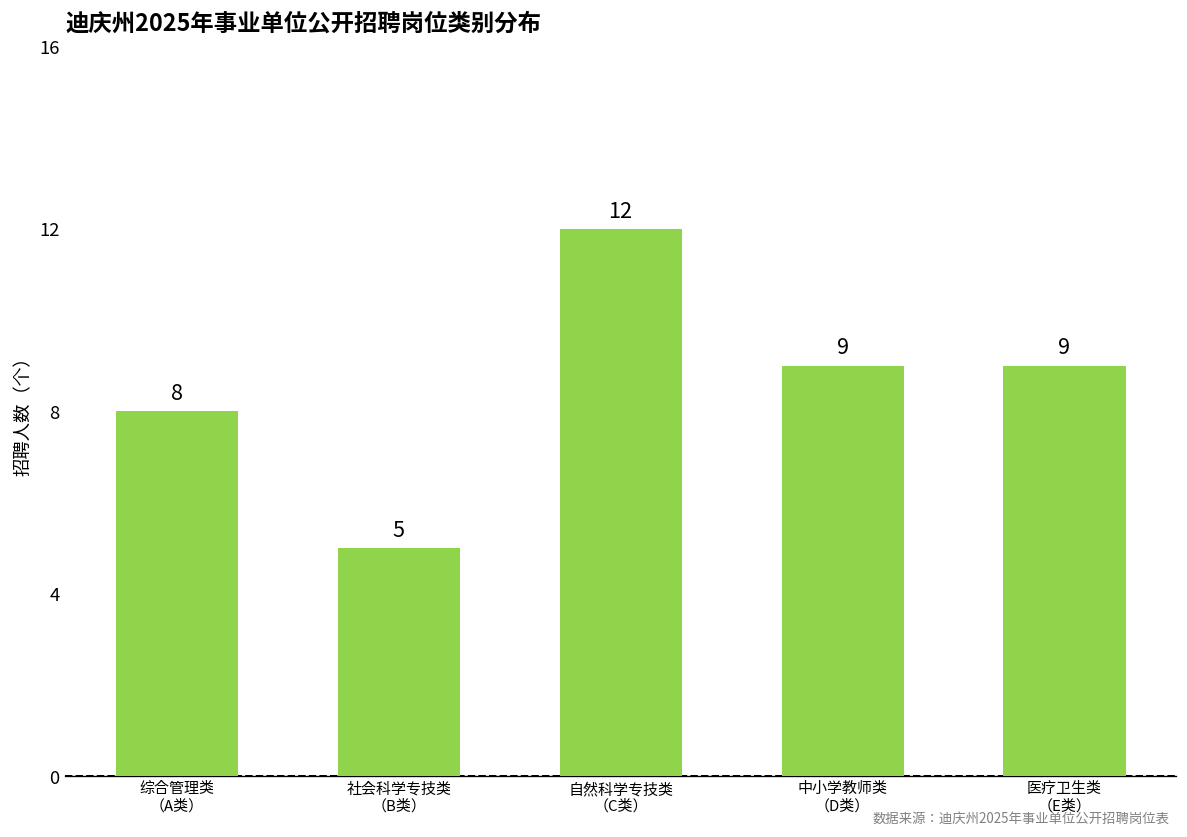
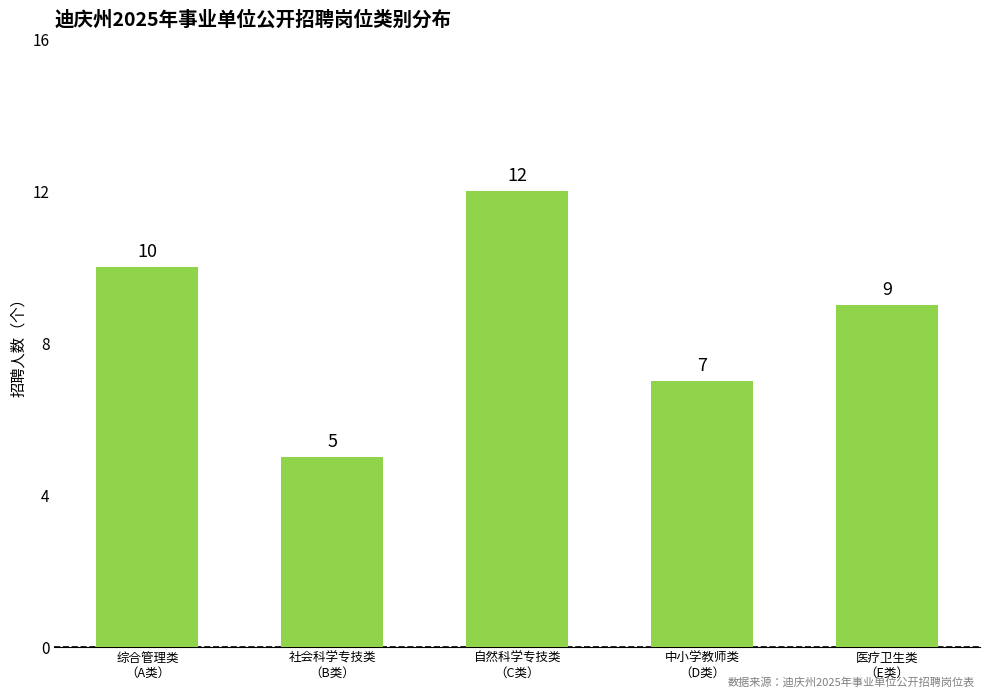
综合管理类 （A类）: 8 -> 10
中小学教师类 （D类）: 9 -> 7
